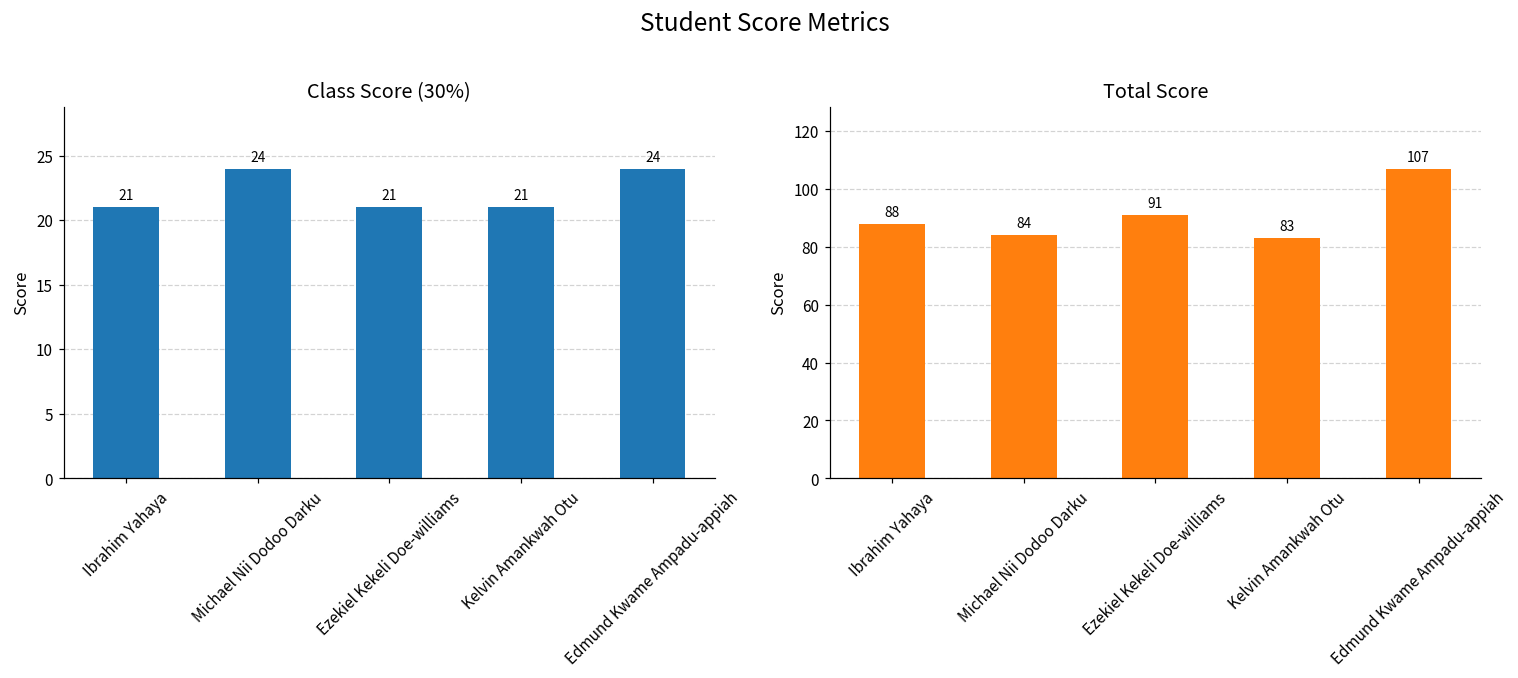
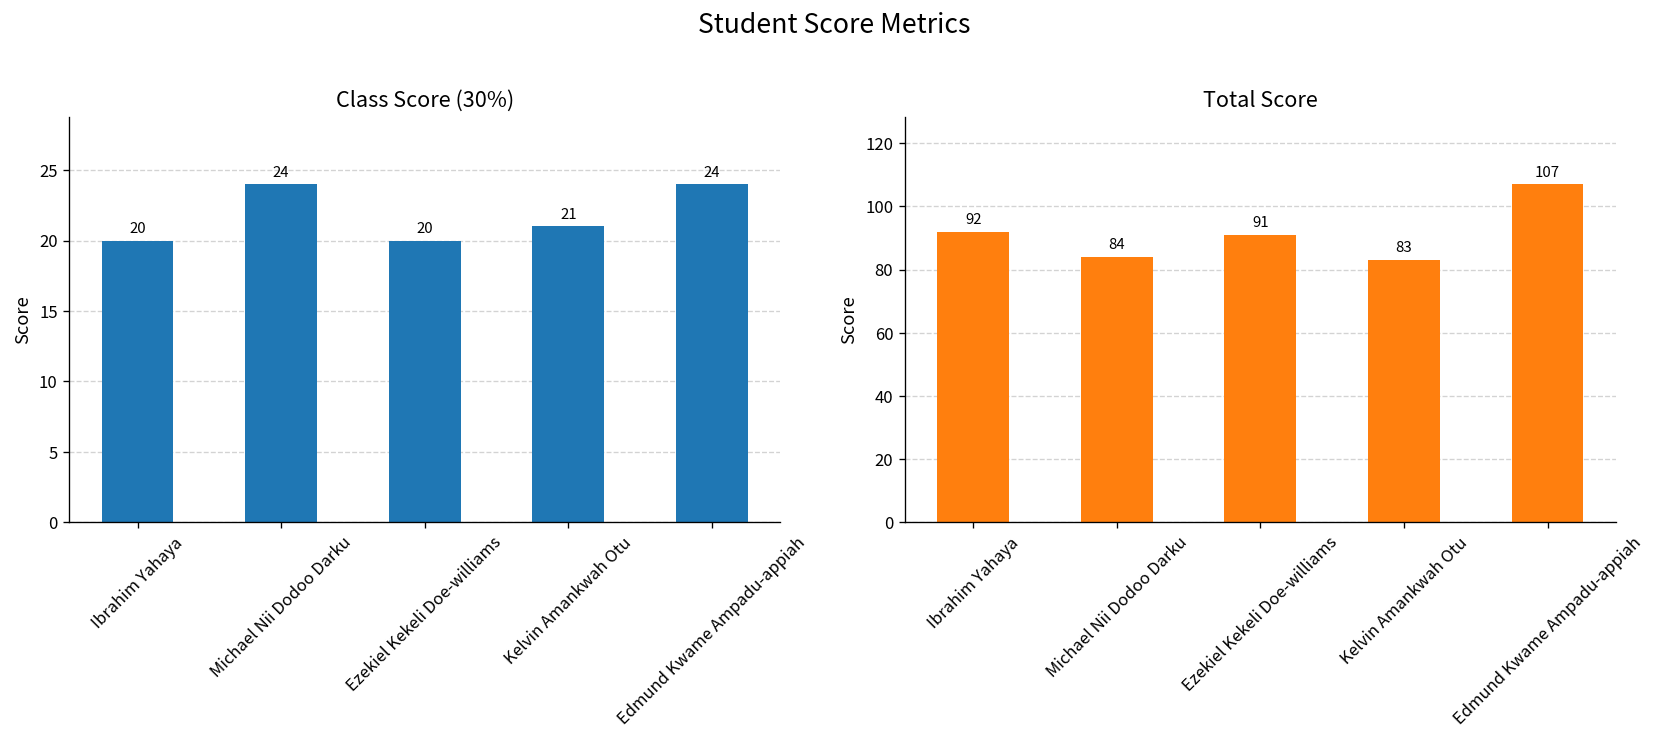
Class Score (30%), Ibrahim Yahaya: 21 -> 20
Class Score (30%), Ezekiel Kekeli Doe-williams: 21 -> 20
Total Score, Ibrahim Yahaya: 88 -> 92
